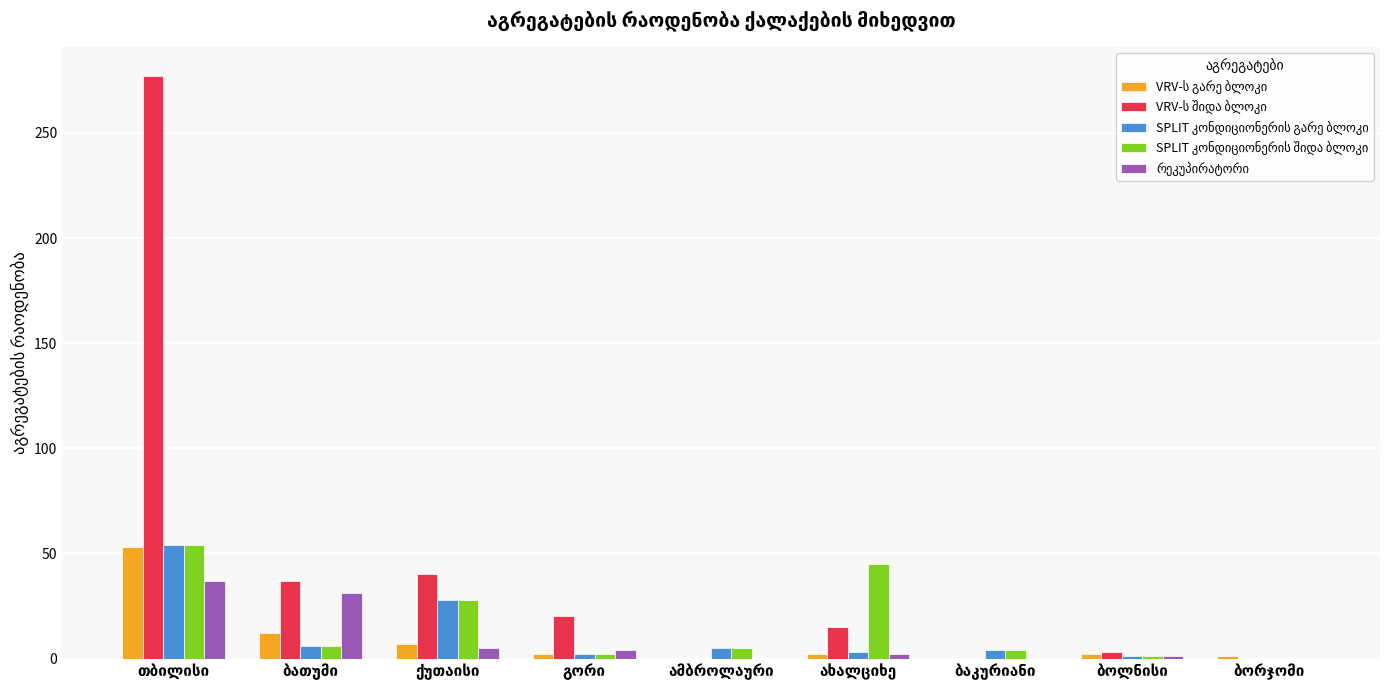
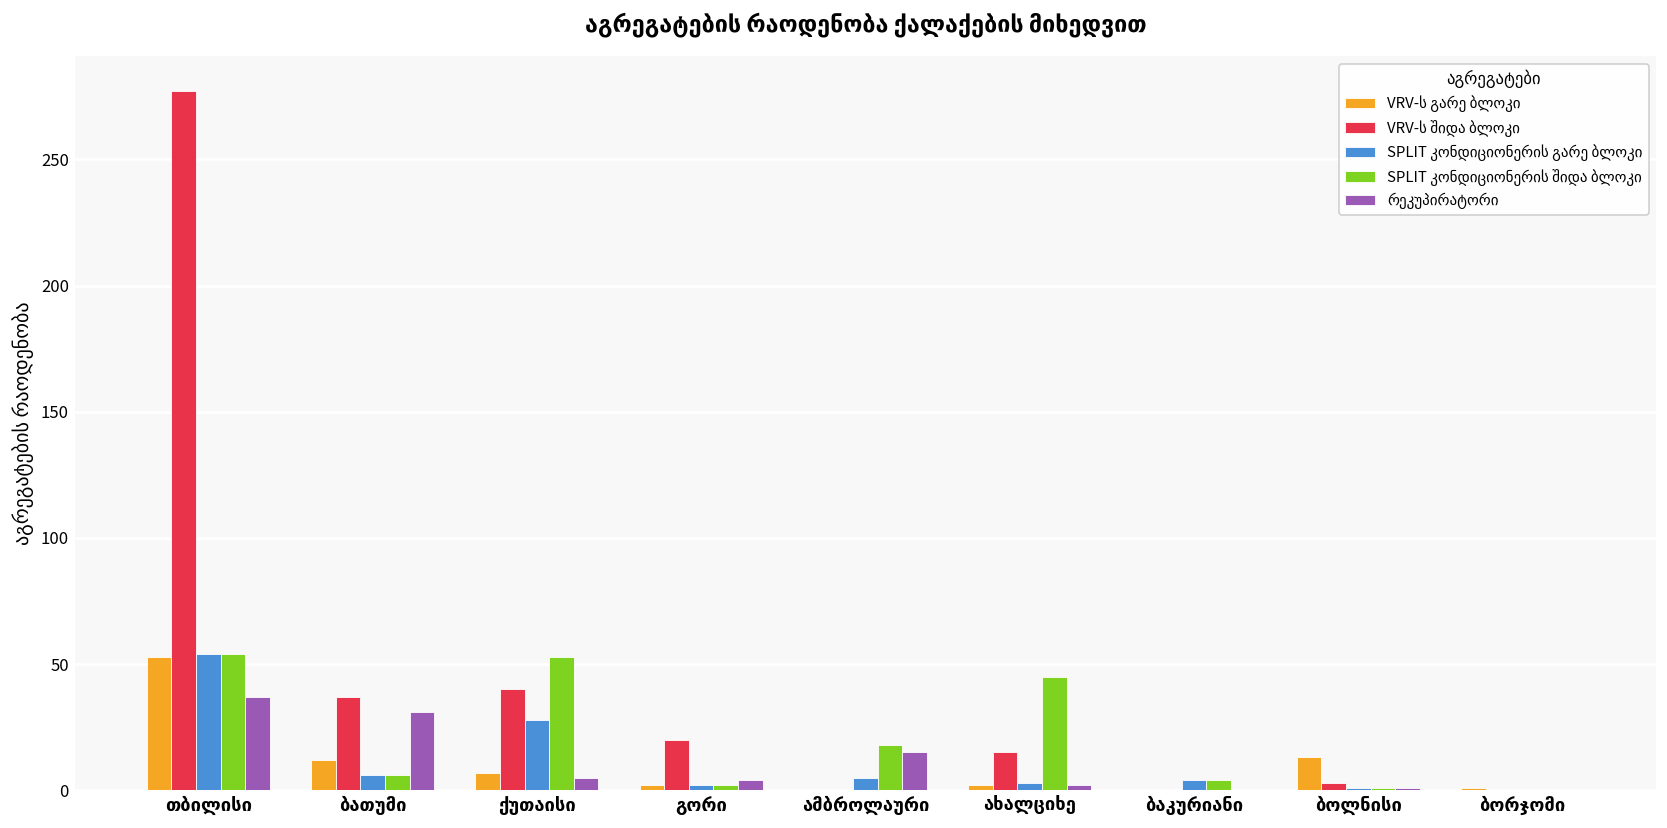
SPLIT კონდიციონერის შიდა ბლოკი, ქუთაისი: 28 -> 53
SPLIT კონდიციონერის შიდა ბლოკი, ამბროლაური: 5 -> 18
რეკუპირატორი, ამბროლაური: 0 -> 15
VRV-ს გარე ბლოკი, ბოლნისი: 2 -> 13
